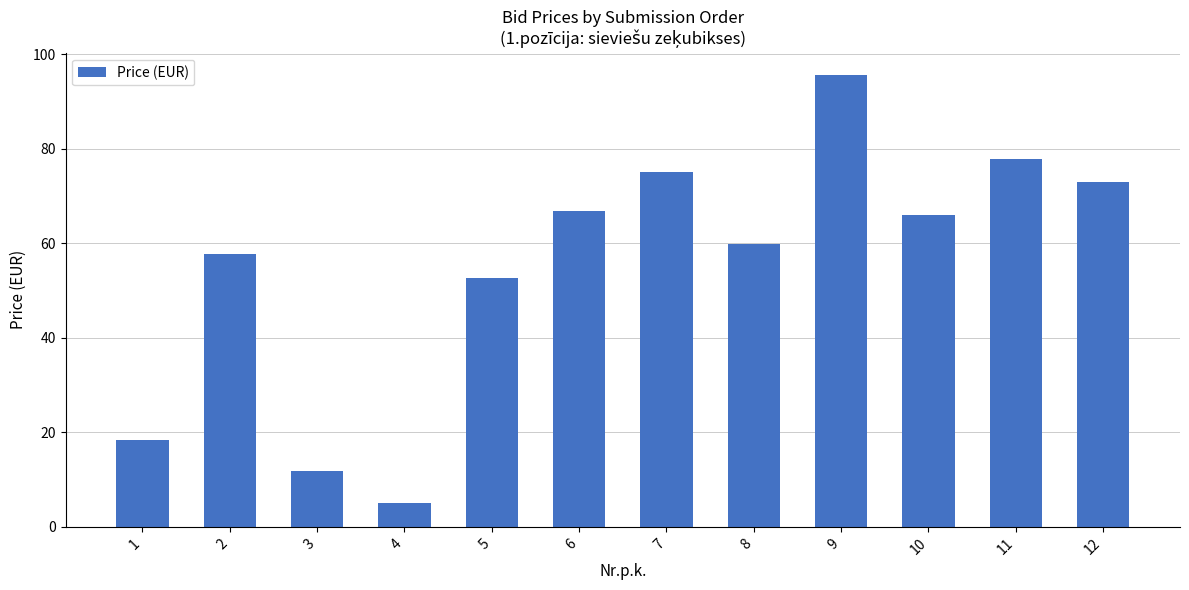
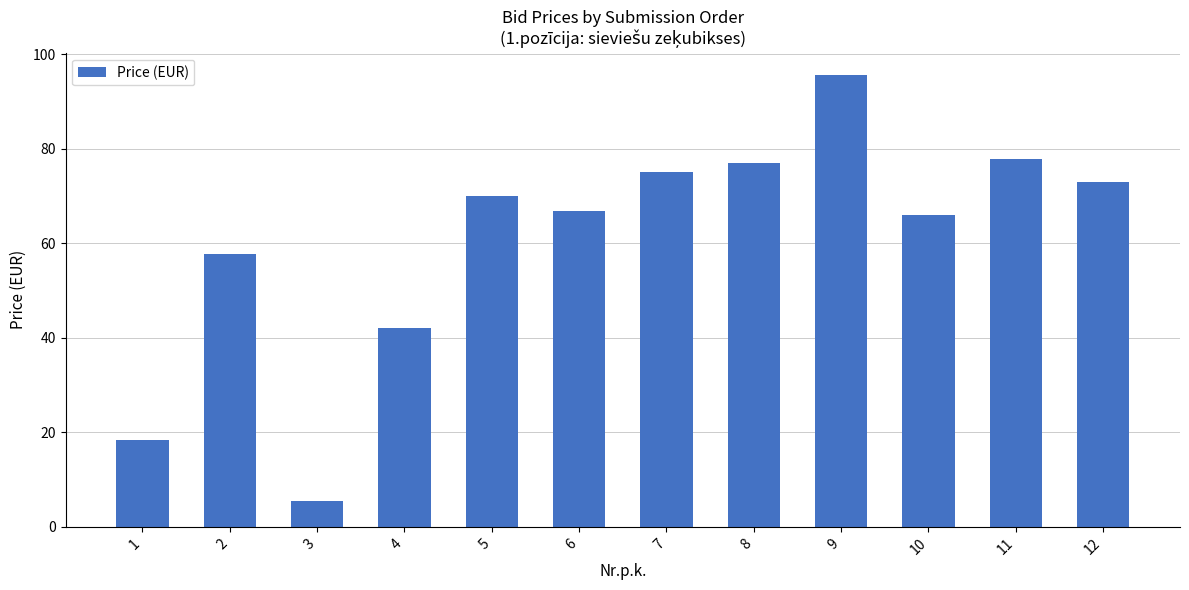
3: 12 -> 5
4: 5 -> 42
5: 53 -> 70
8: 60 -> 77
